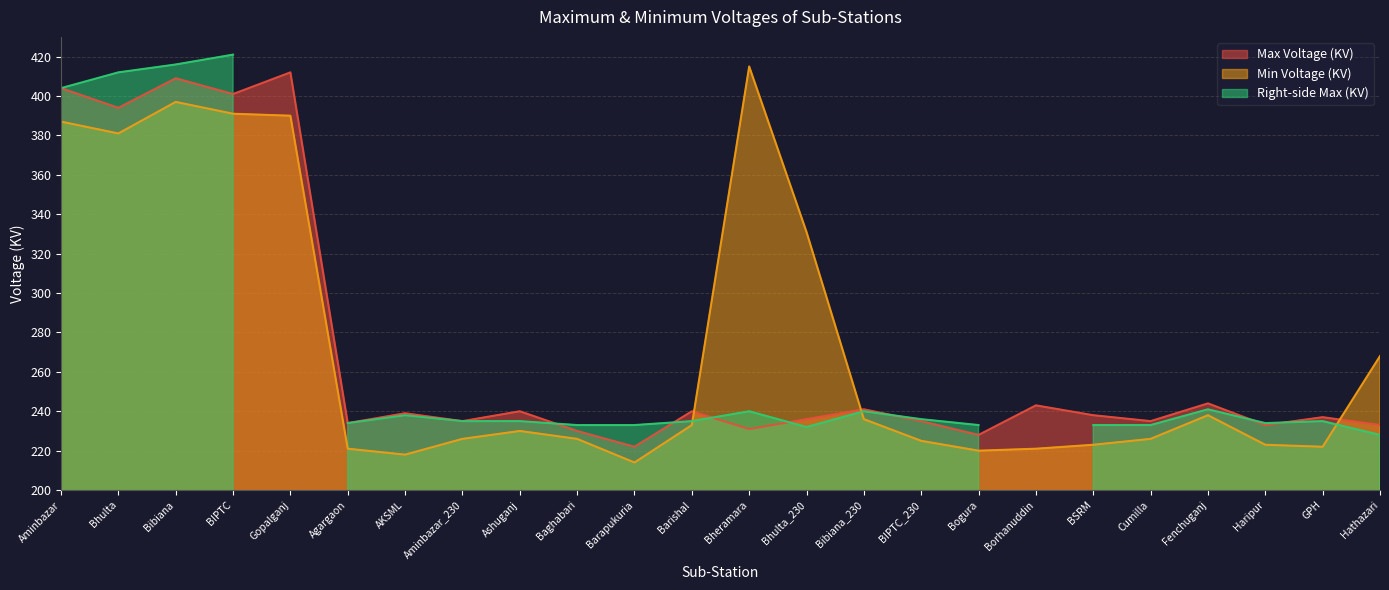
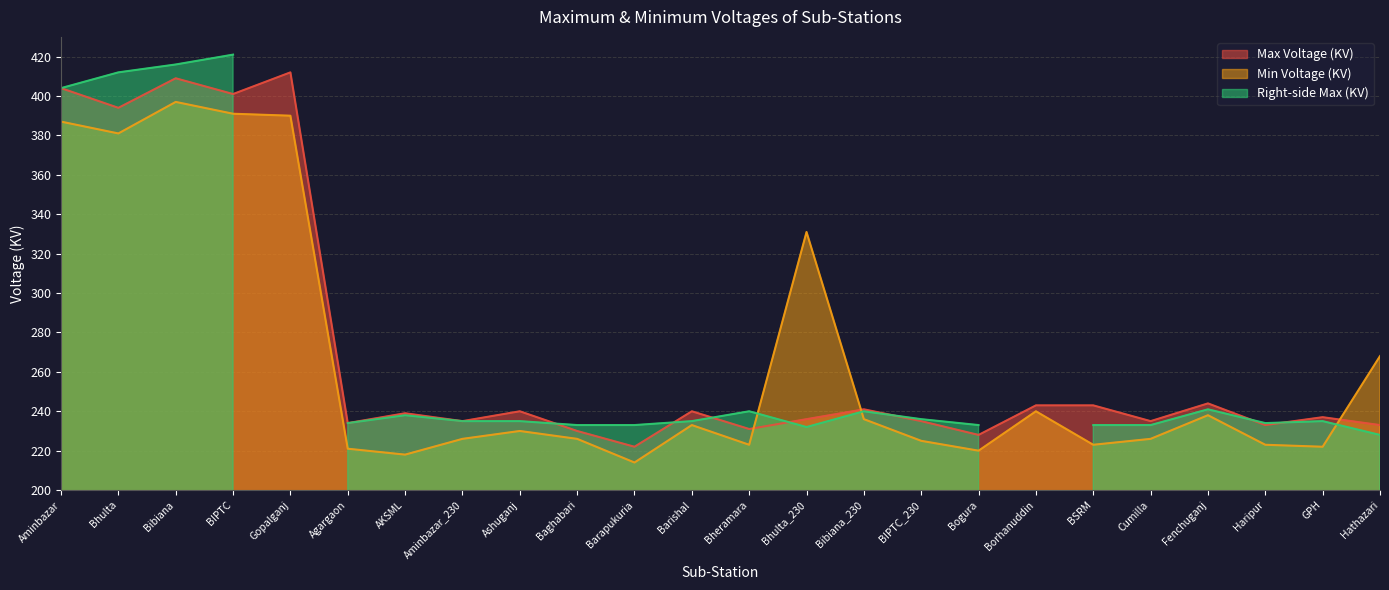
Min Voltage (KV), Bheramara: 415 -> 223
Min Voltage (KV), Borhanuddin: 221 -> 240
Max Voltage (KV), BSRM: 238 -> 243
